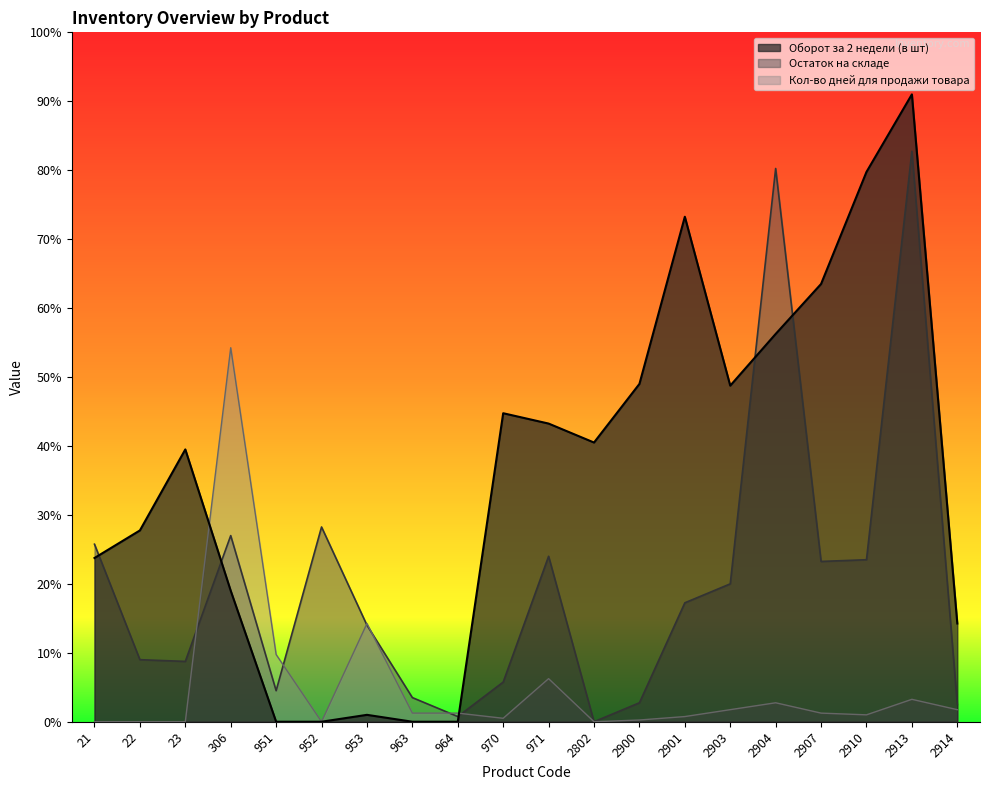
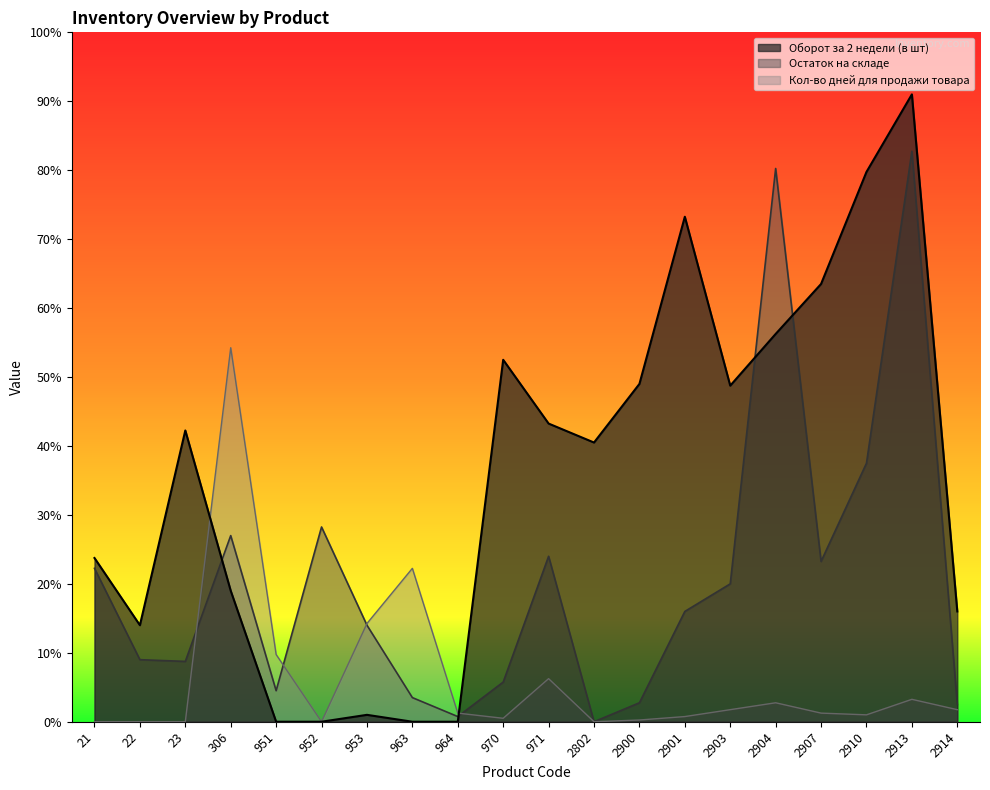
Остаток на складе, 21: 26% -> 22%
Оборот за 2 недели (в шт), 22: 28% -> 14%
Оборот за 2 недели (в шт), 23: 40% -> 42%
Кол-во дней для продажи товара, 963: 1% -> 22%
Оборот за 2 недели (в шт), 970: 45% -> 53%
Остаток на складе, 2901: 17% -> 16%
Остаток на складе, 2910: 24% -> 38%
Оборот за 2 недели (в шт), 2914: 14% -> 16%
